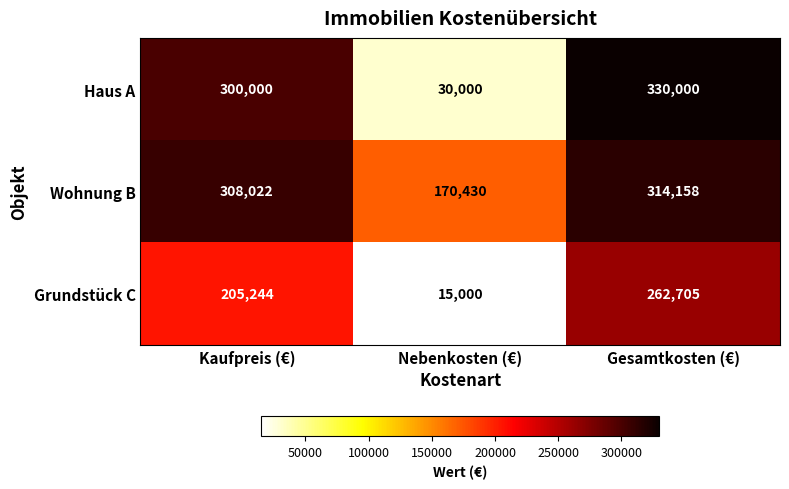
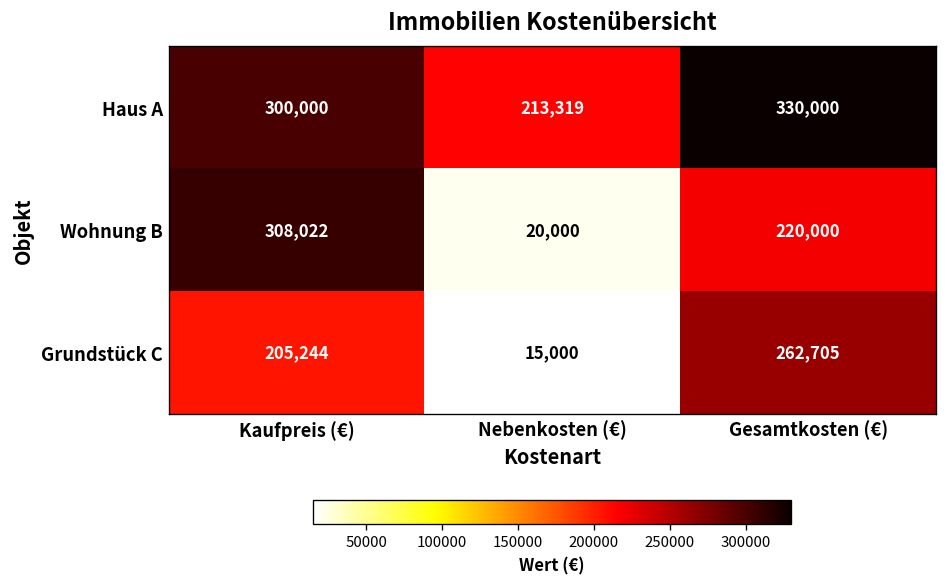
Haus A, Nebenkosten (€): 30,000 -> 213,319
Wohnung B, Nebenkosten (€): 170,430 -> 20,000
Wohnung B, Gesamtkosten (€): 314,158 -> 220,000
